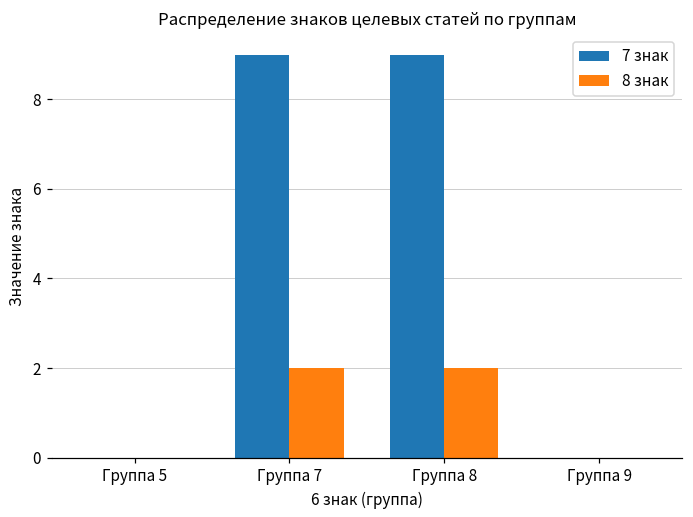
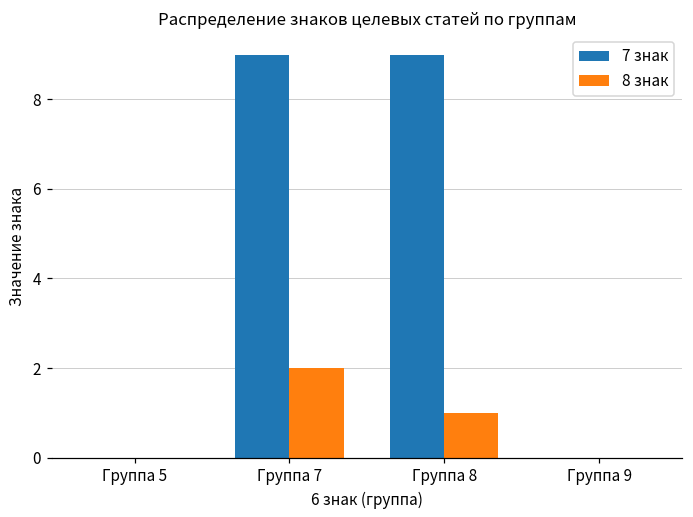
8 знак, Группа 8: 2 -> 1
